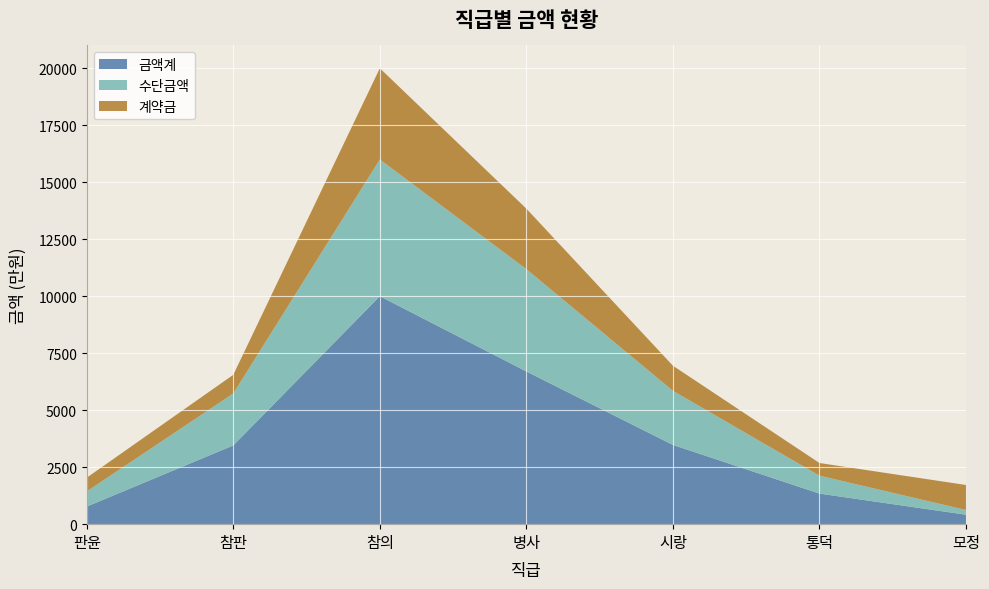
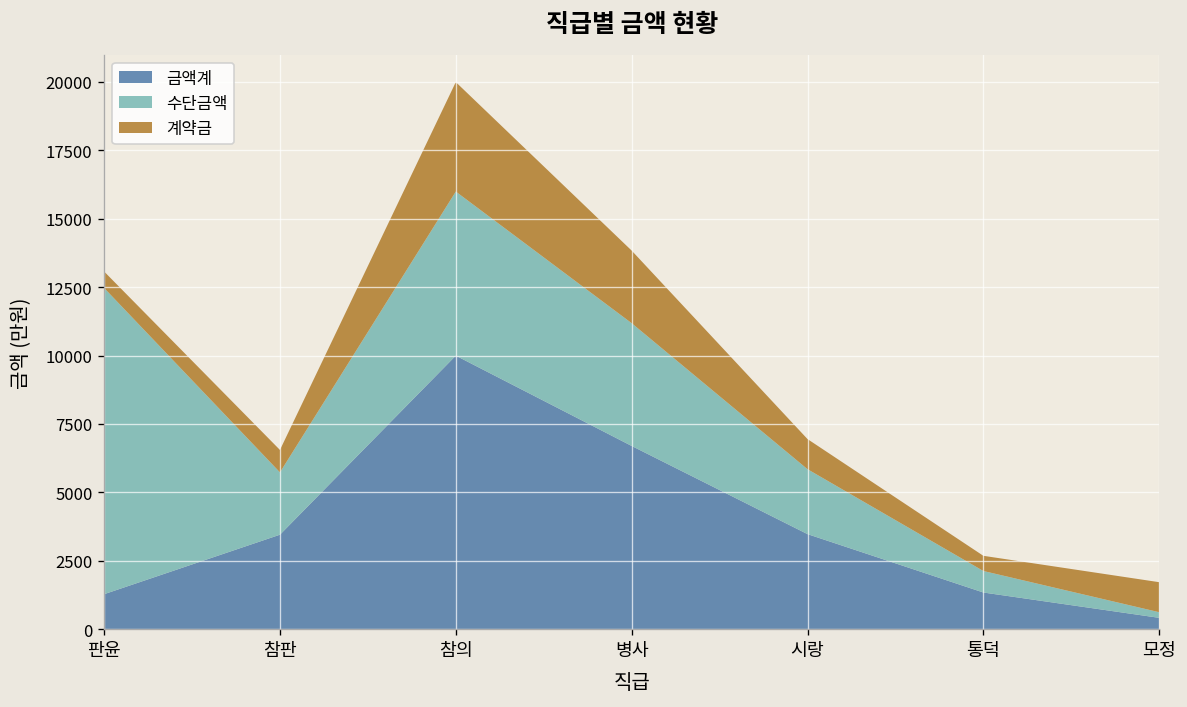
금액계, 판윤: 800 -> 1300
수단금액, 판윤: 700 -> 11200
